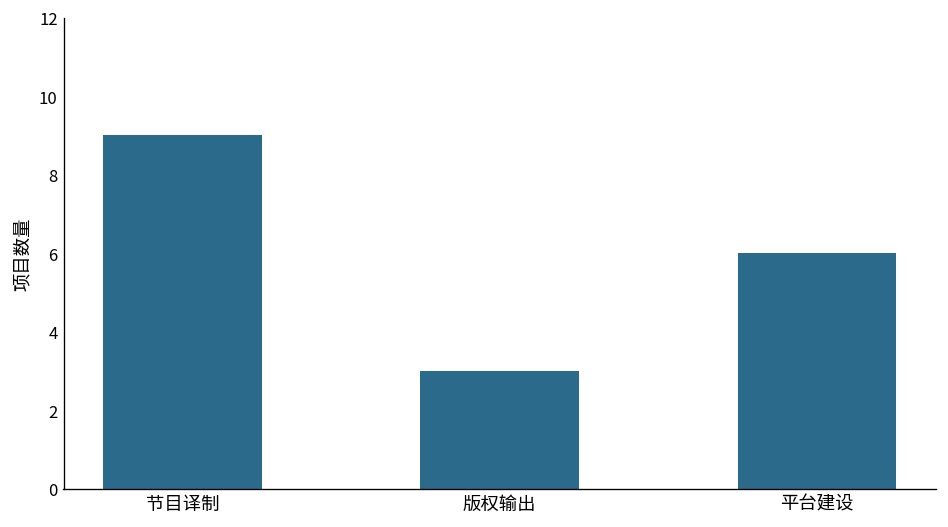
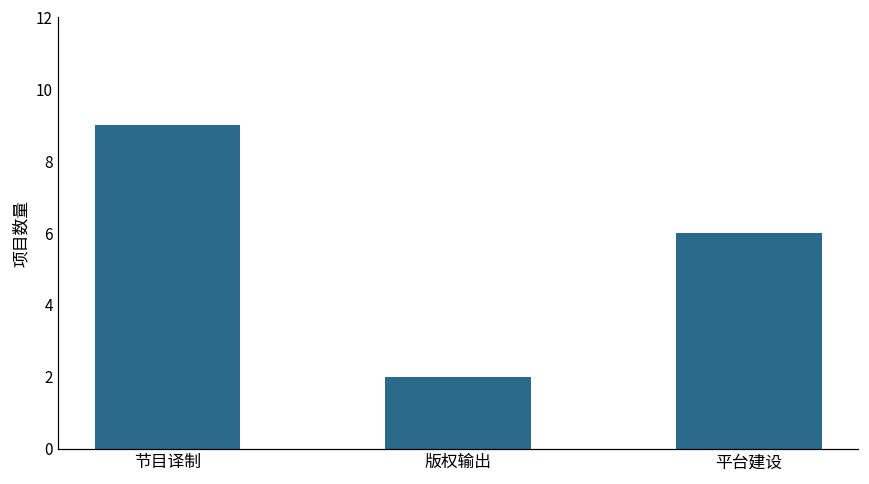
版权输出: 3 -> 2
